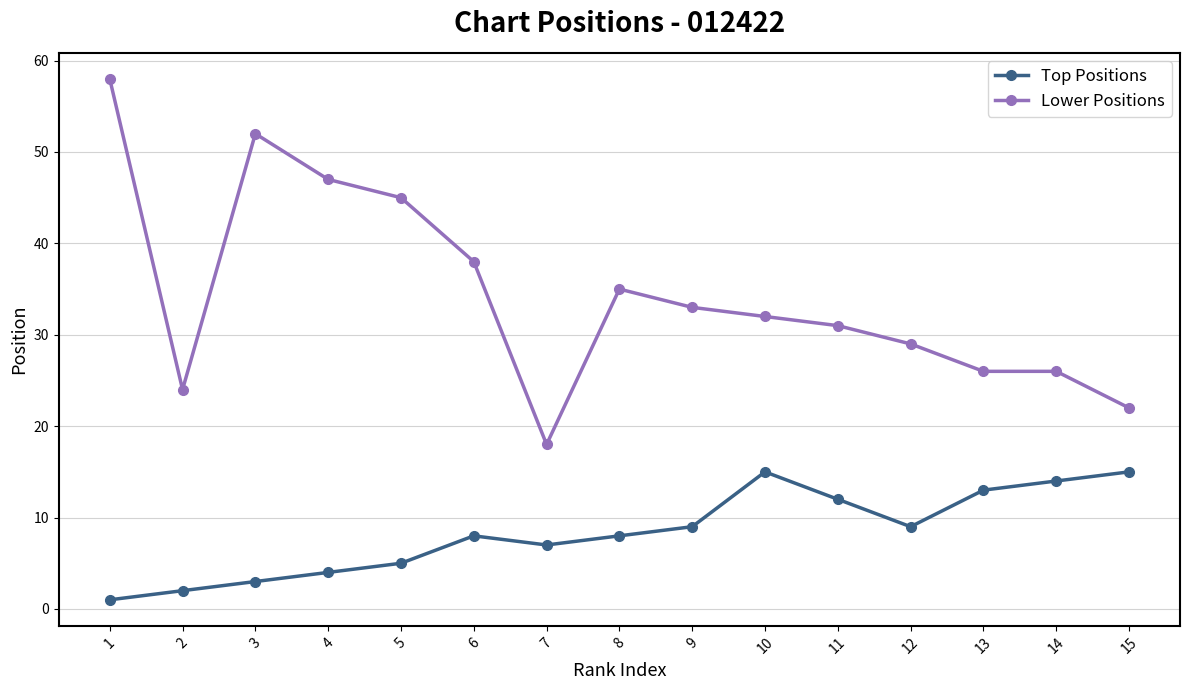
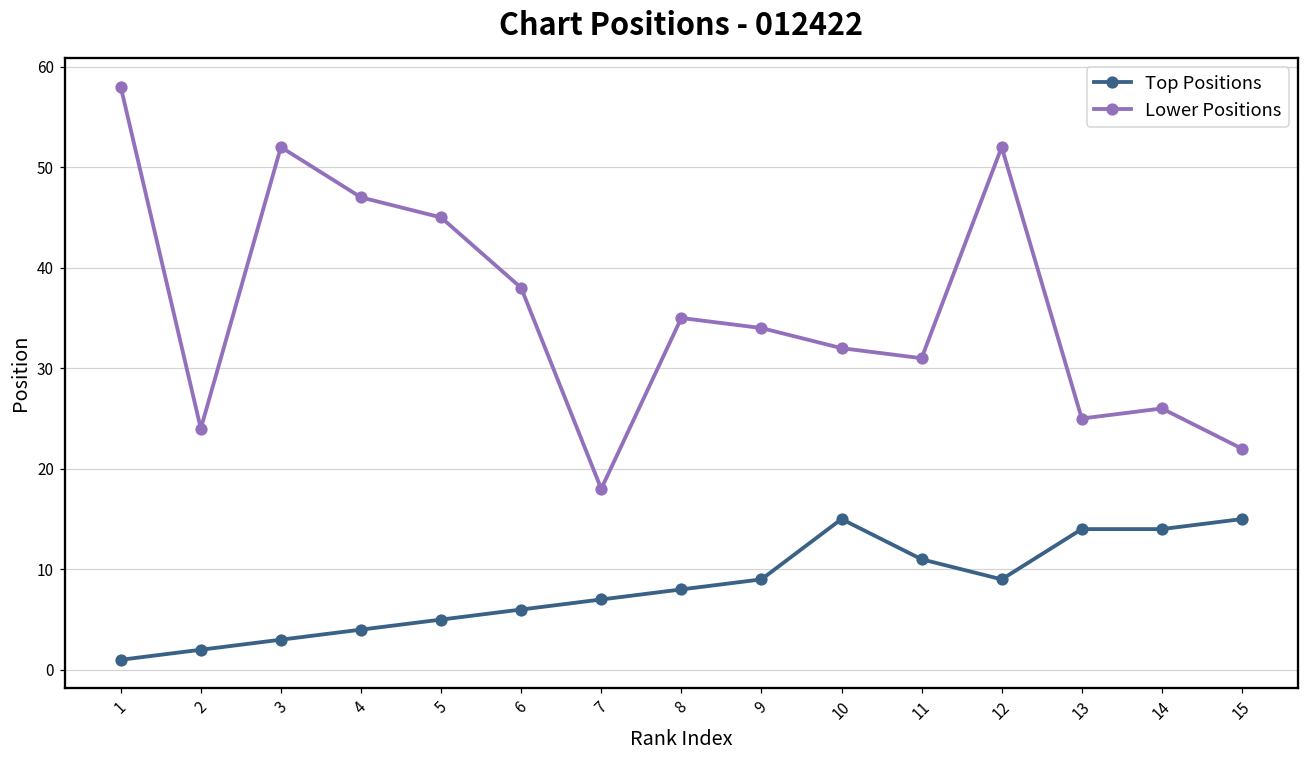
Top Positions, 6: 8 -> 6
Lower Positions, 9: 33 -> 34
Top Positions, 11: 12 -> 11
Lower Positions, 12: 29 -> 52
Top Positions, 13: 13 -> 14
Lower Positions, 13: 26 -> 25
